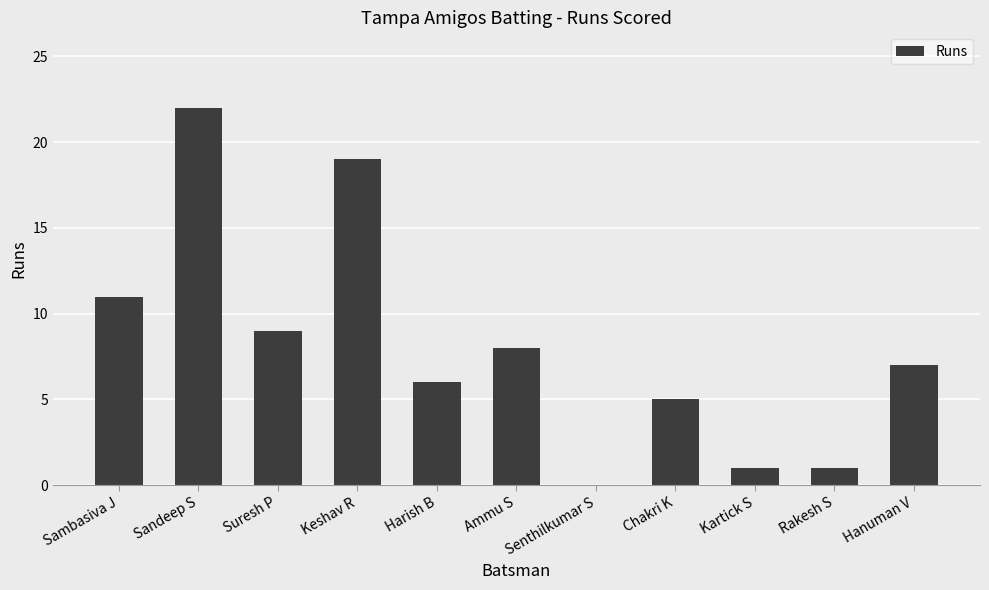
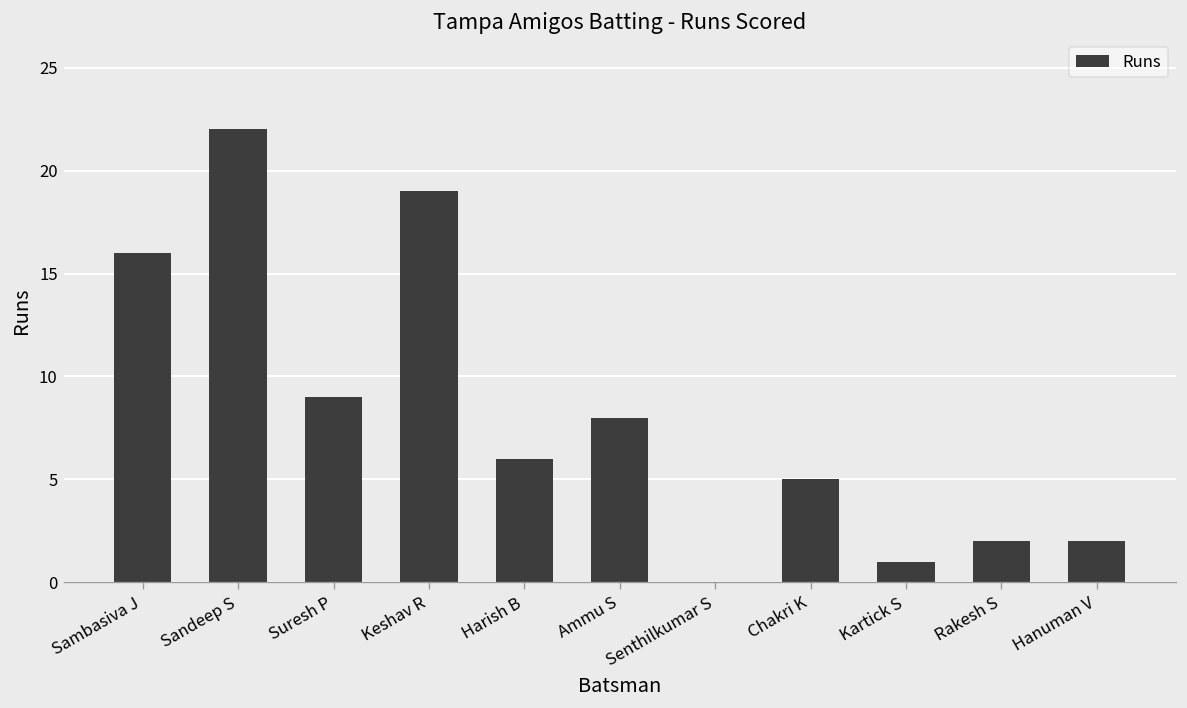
Sambasiva J: 11 -> 16
Rakesh S: 1 -> 2
Hanuman V: 7 -> 2
